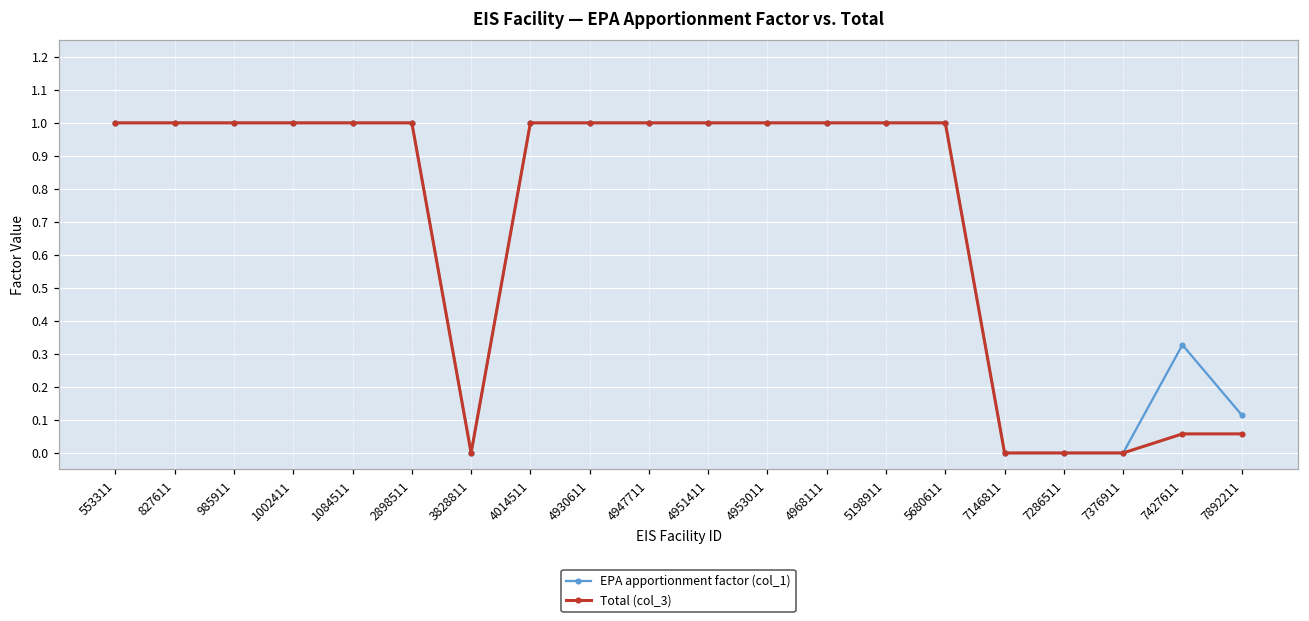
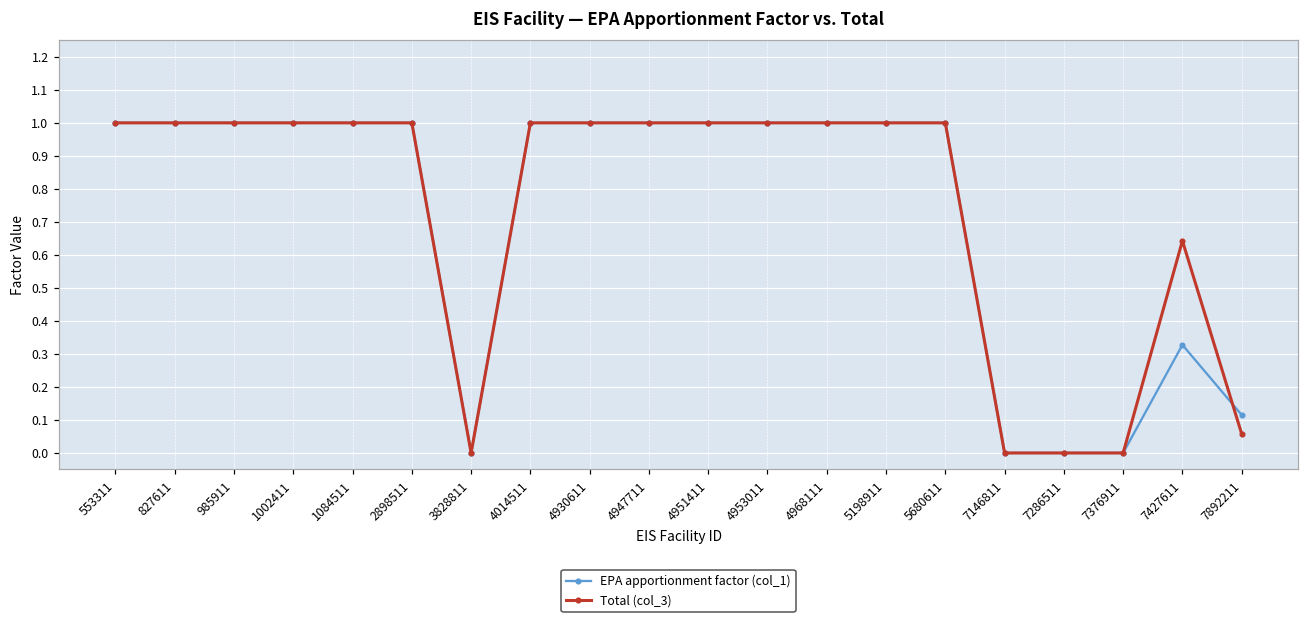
Total (col_3), 7427611: 0.06 -> 0.64
